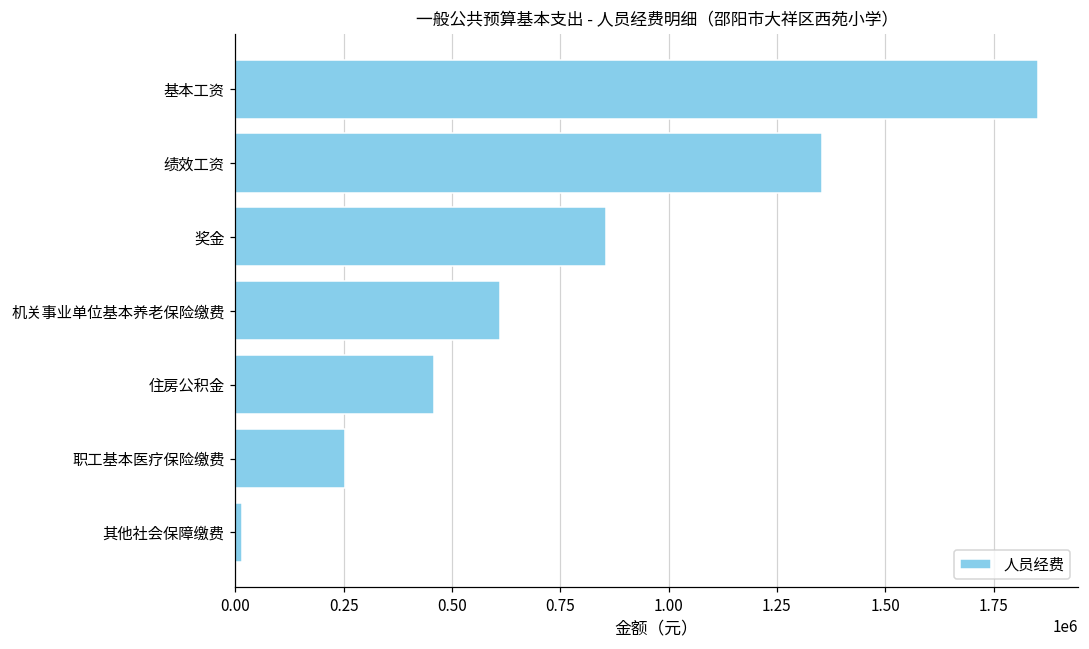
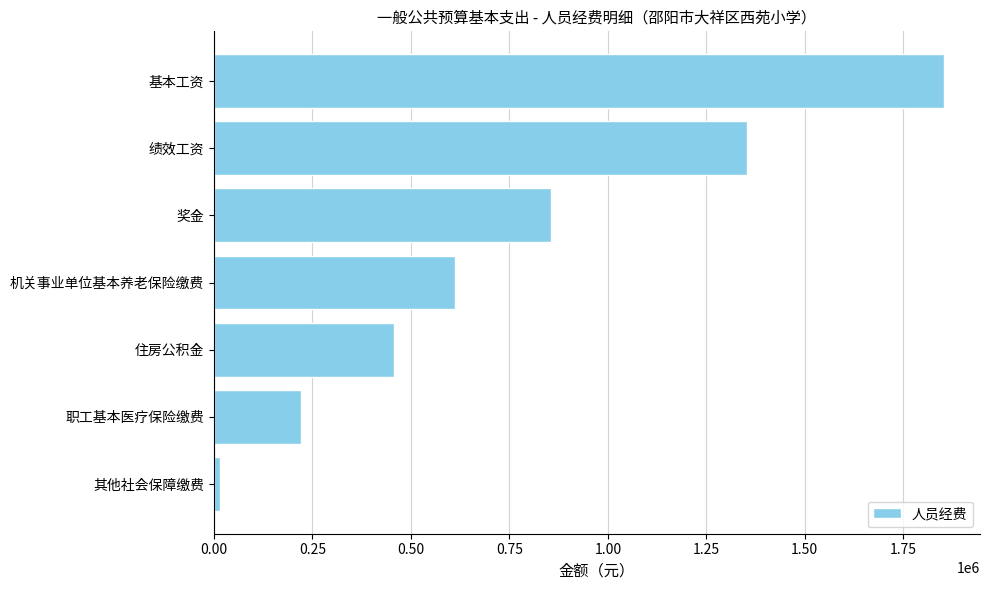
职工基本医疗保险缴费: 250000 -> 220000
